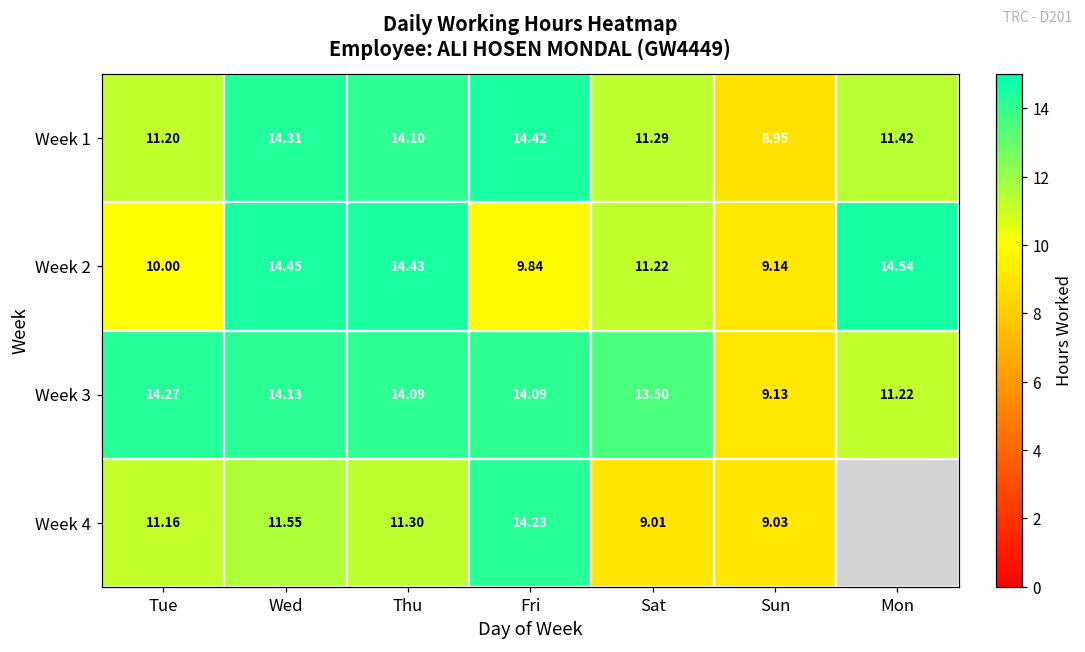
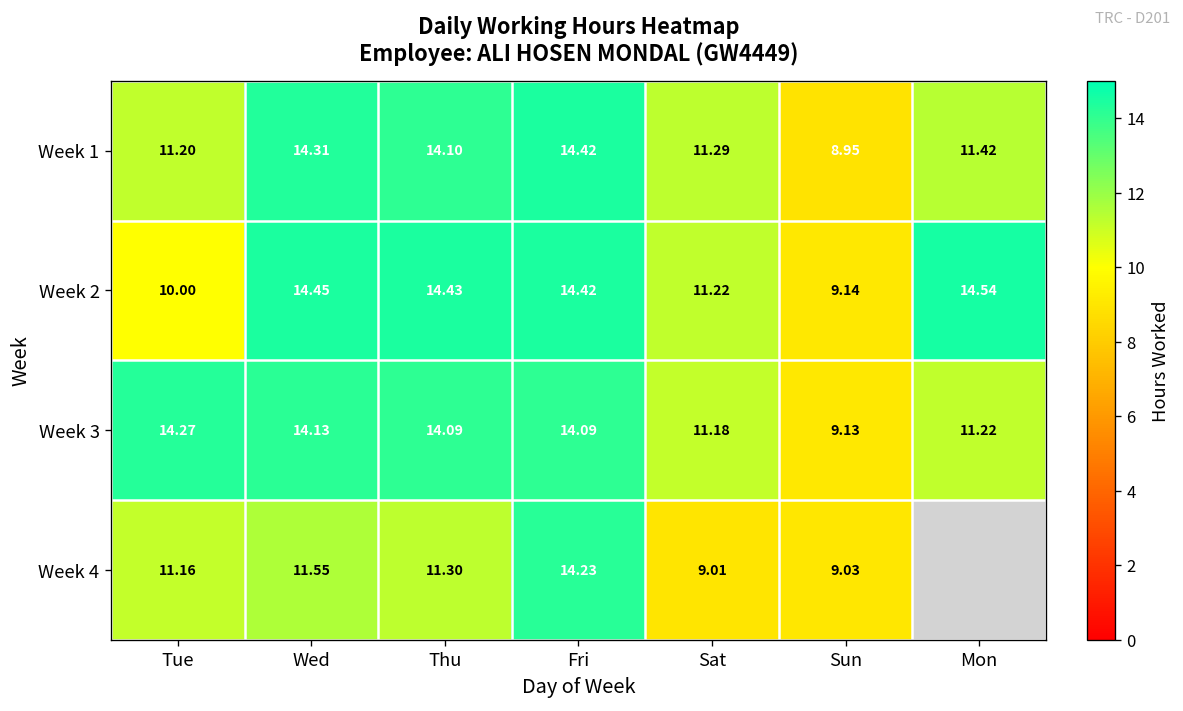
Week 2, Fri: 9.84 -> 14.42
Week 3, Sat: 13.50 -> 11.18
